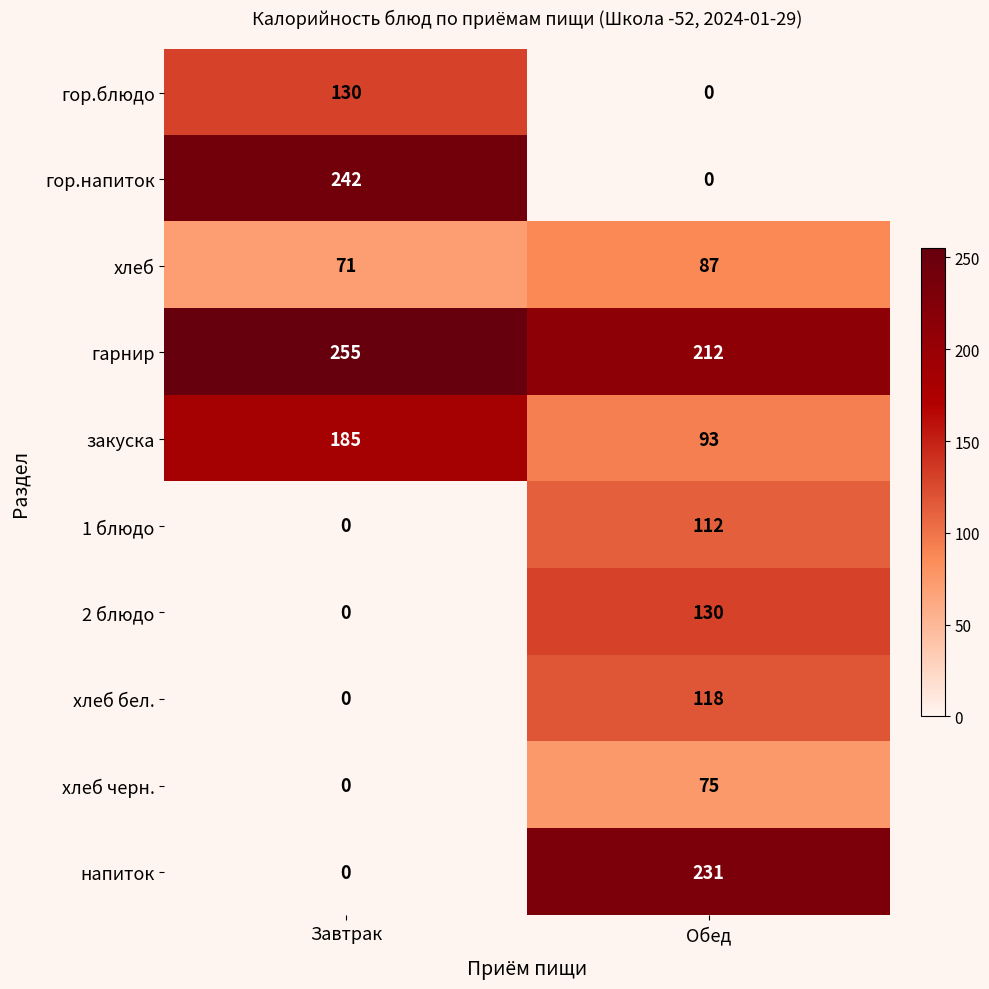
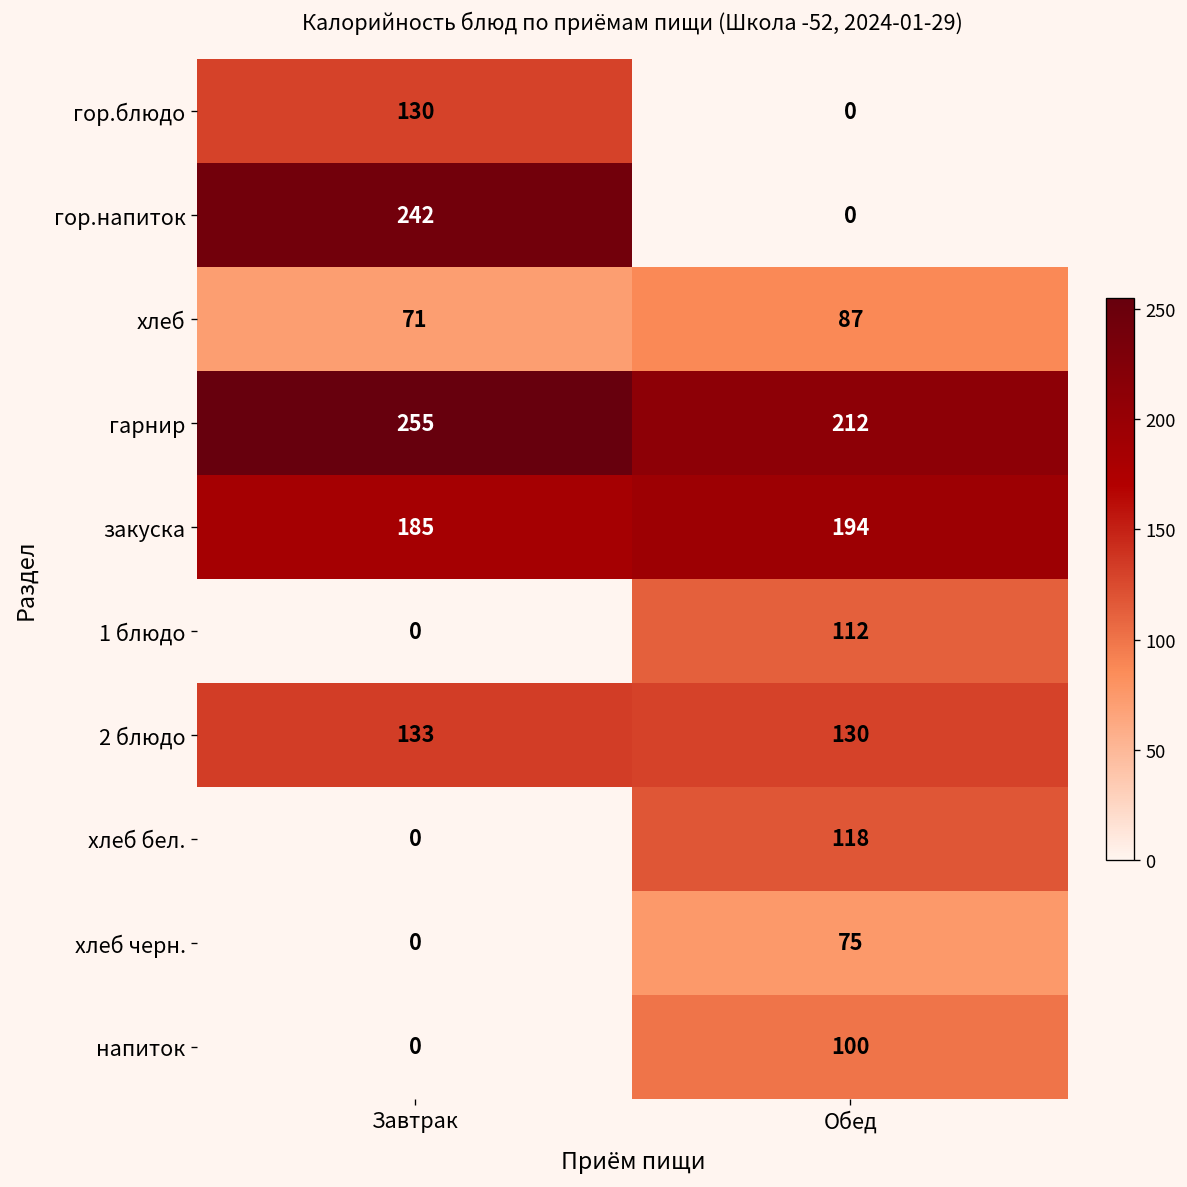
закуска, Обед: 93 -> 194
2 блюдо, Завтрак: 0 -> 133
напиток, Обед: 231 -> 100
